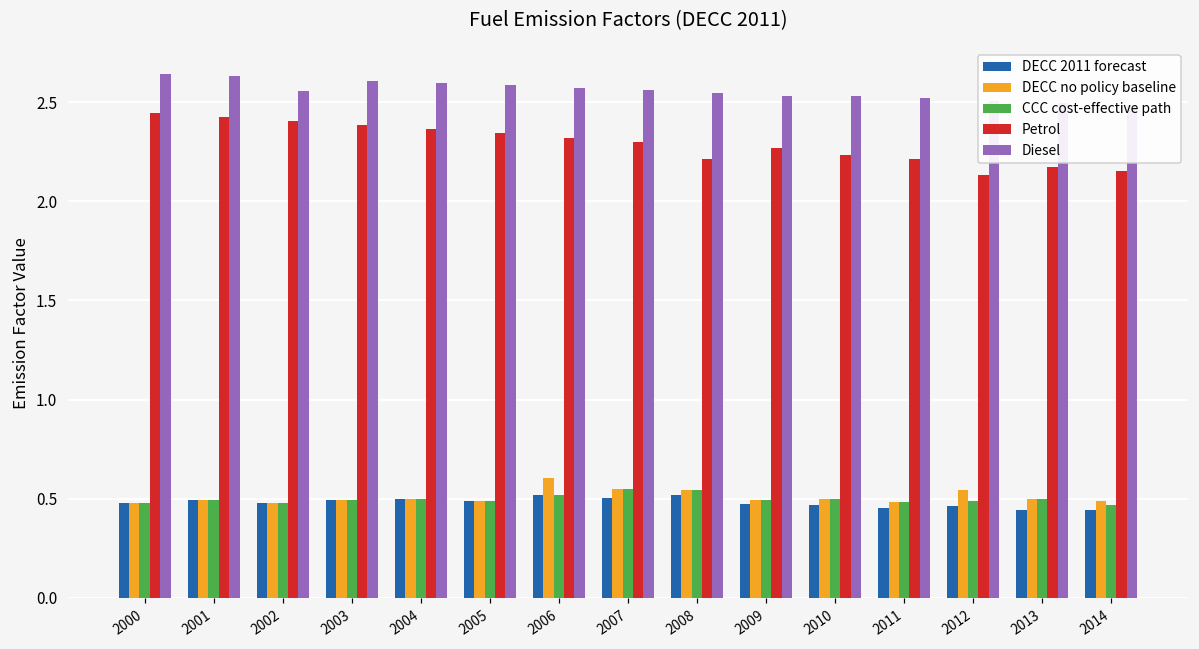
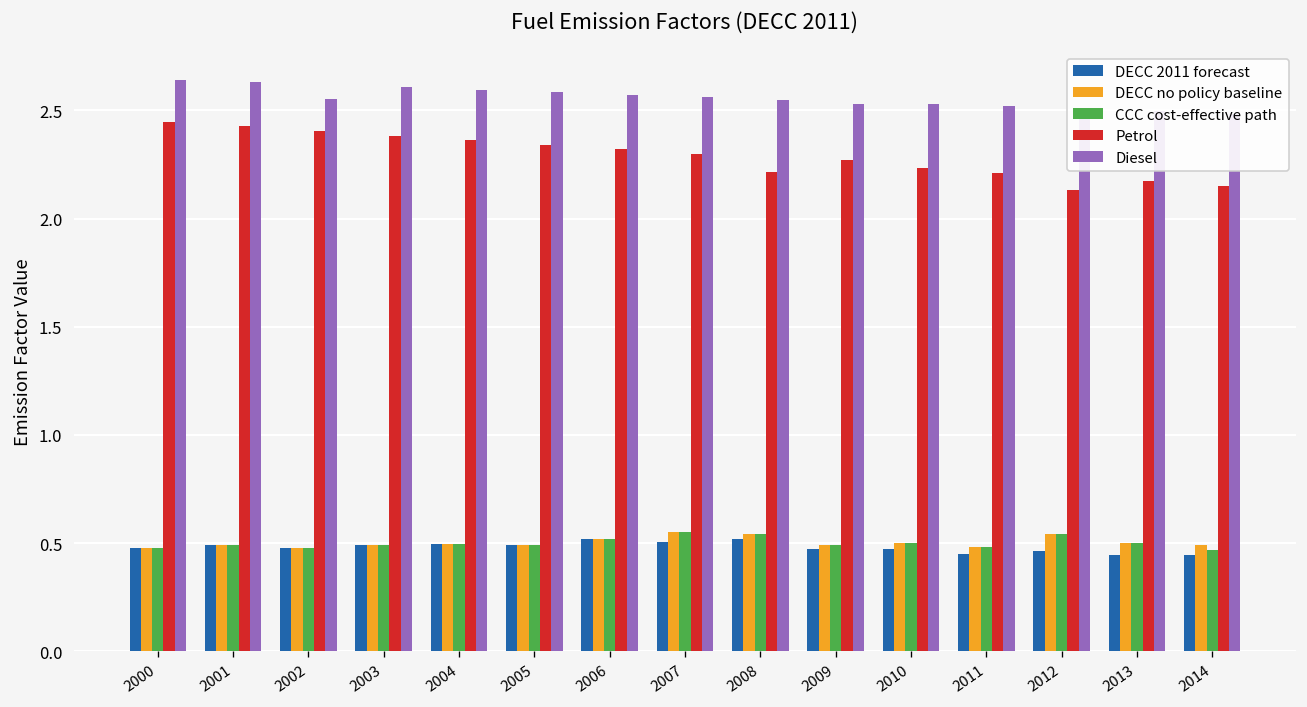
DECC no policy baseline, 2006: 0.60 -> 0.52
CCC cost-effective path, 2012: 0.49 -> 0.54
